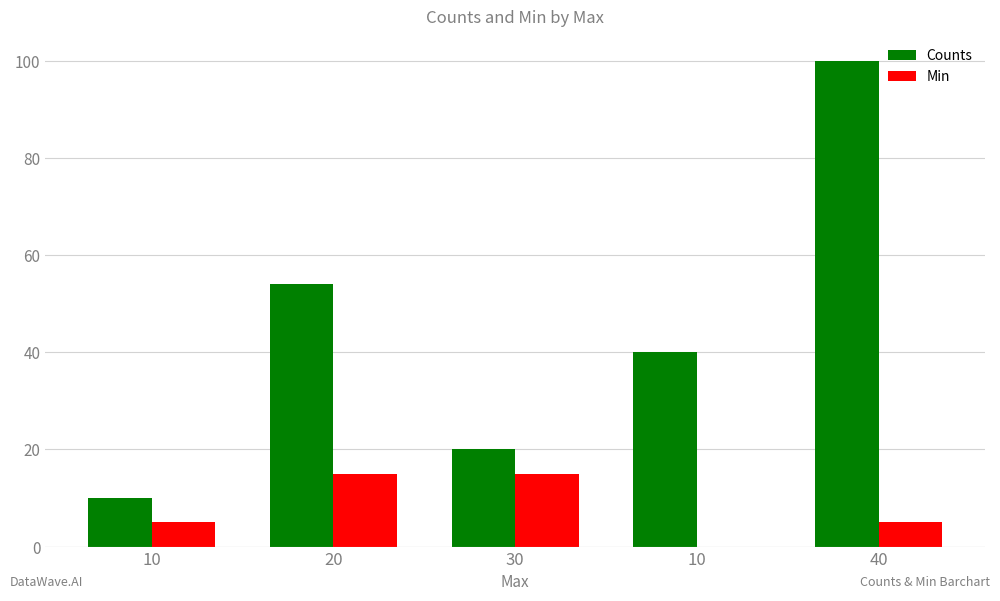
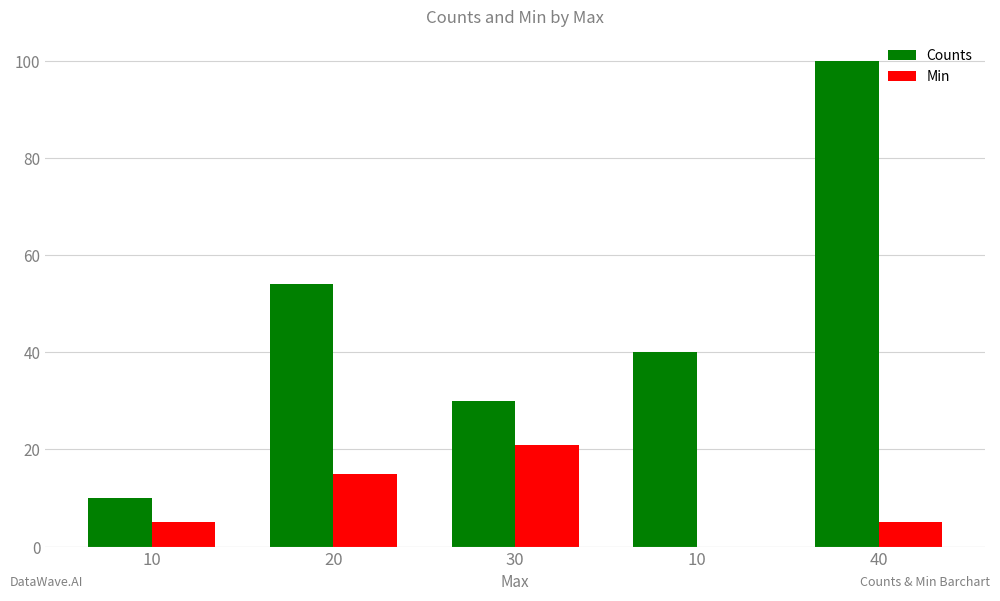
Counts, 30: 20 -> 30
Min, 30: 15 -> 21
